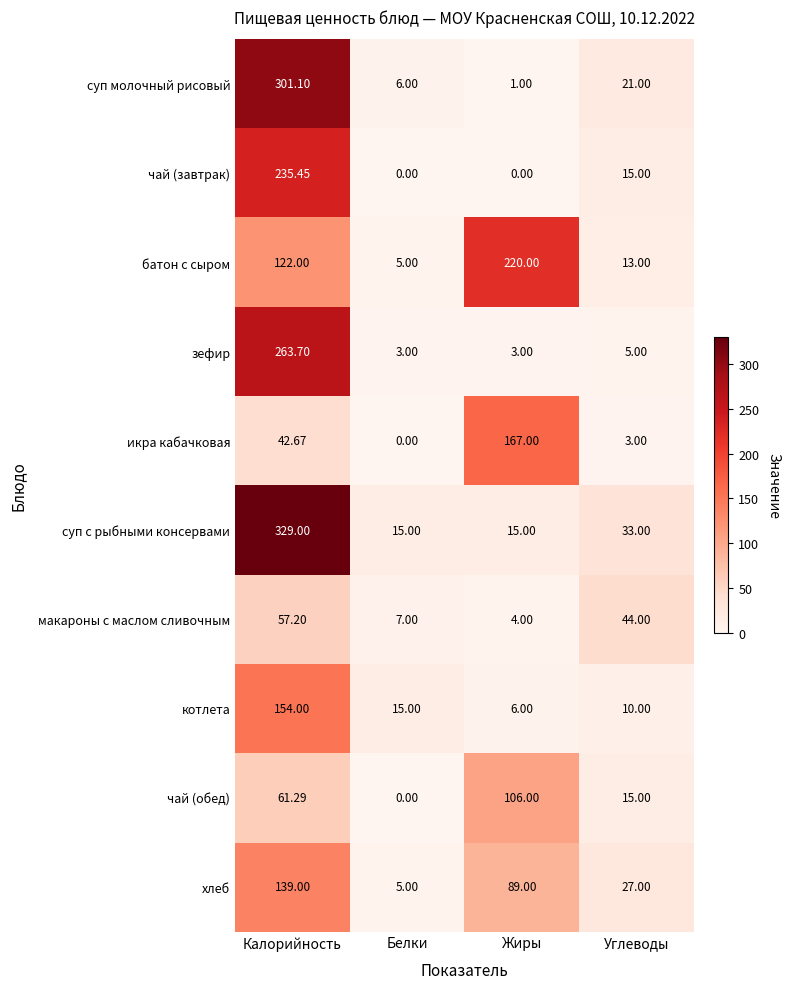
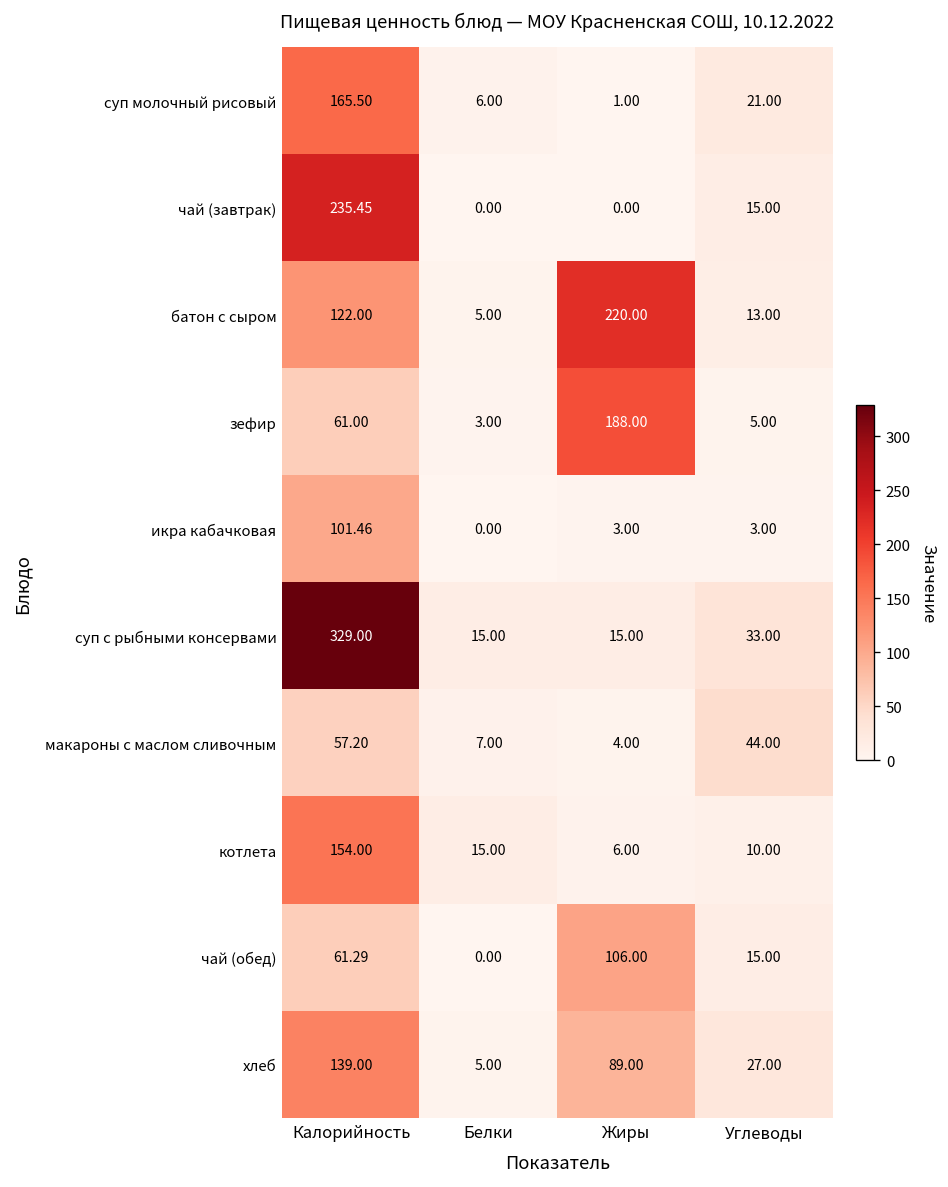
суп молочный рисовый, Калорийность: 301.10 -> 165.50
зефир, Калорийность: 263.70 -> 61.00
зефир, Жиры: 3.00 -> 188.00
икра кабачковая, Калорийность: 42.67 -> 101.46
икра кабачковая, Жиры: 167.00 -> 3.00
